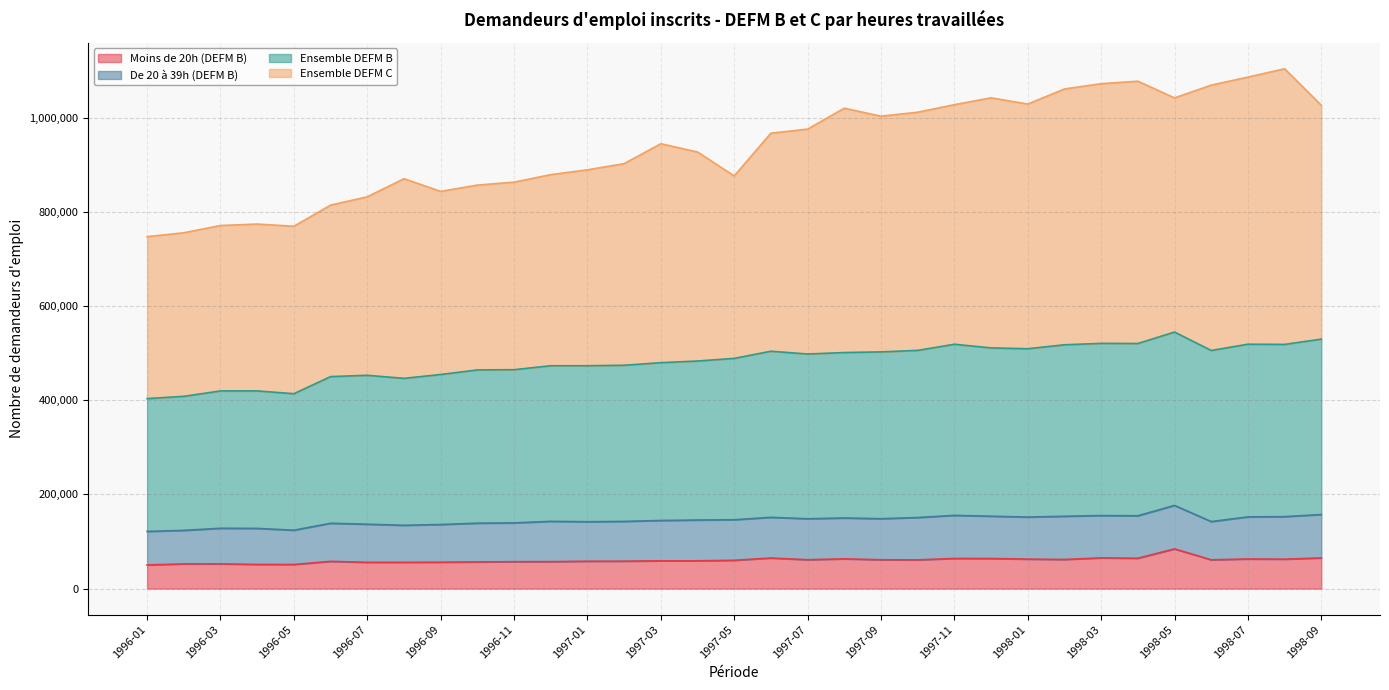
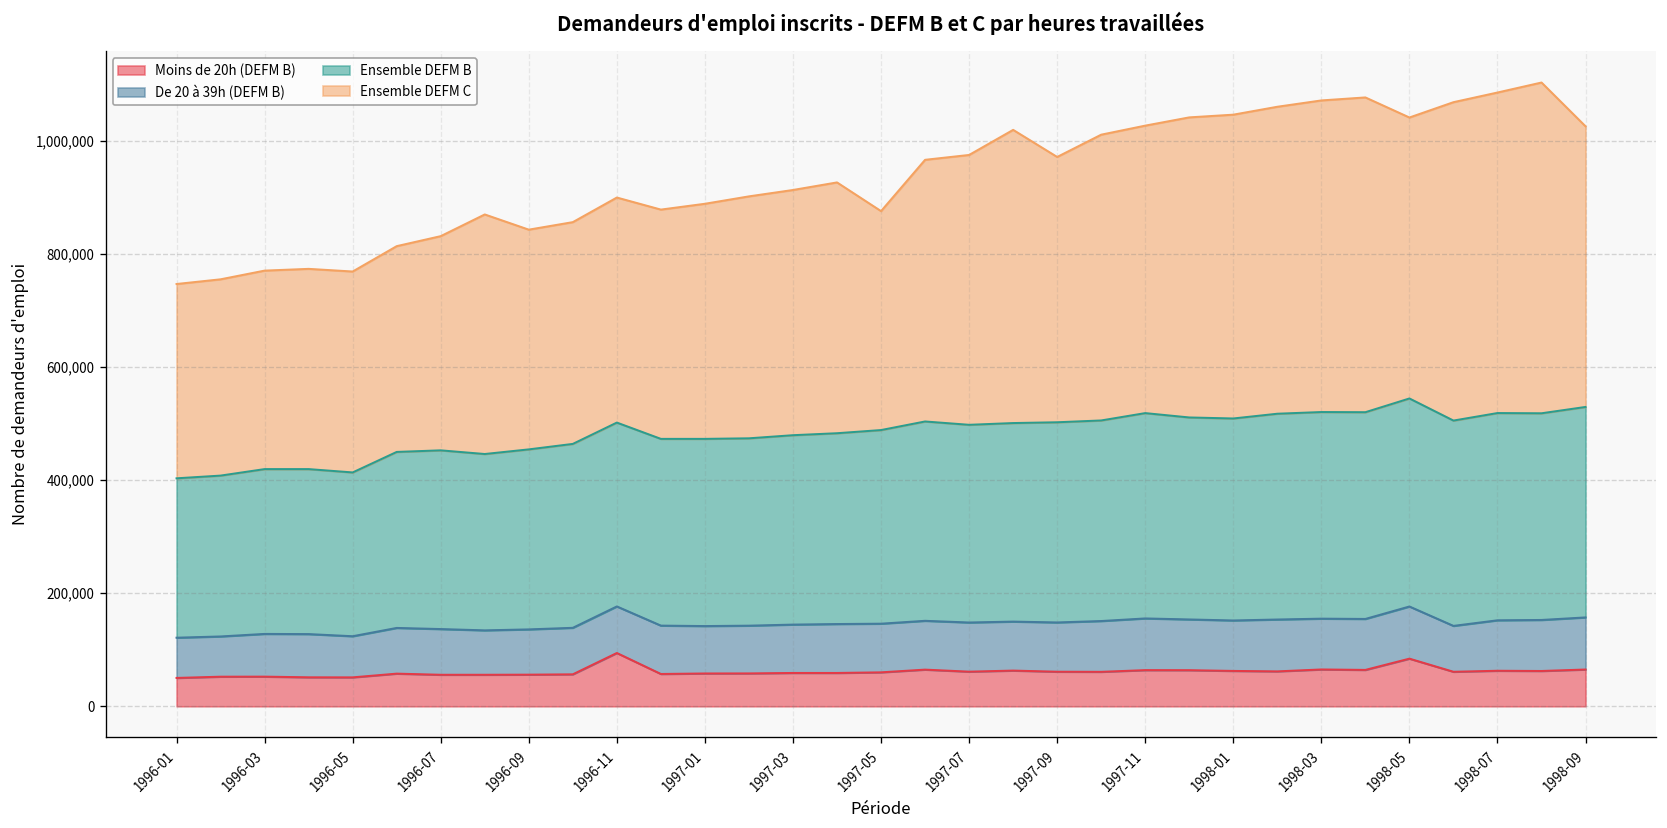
Moins de 20h (DEFM B), 1996-11: 60,000 -> 90,000
Ensemble DEFM C, 1997-03: 460,000 -> 430,000
Ensemble DEFM C, 1997-09: 500,000 -> 470,000
Ensemble DEFM C, 1998-01: 520,000 -> 540,000
